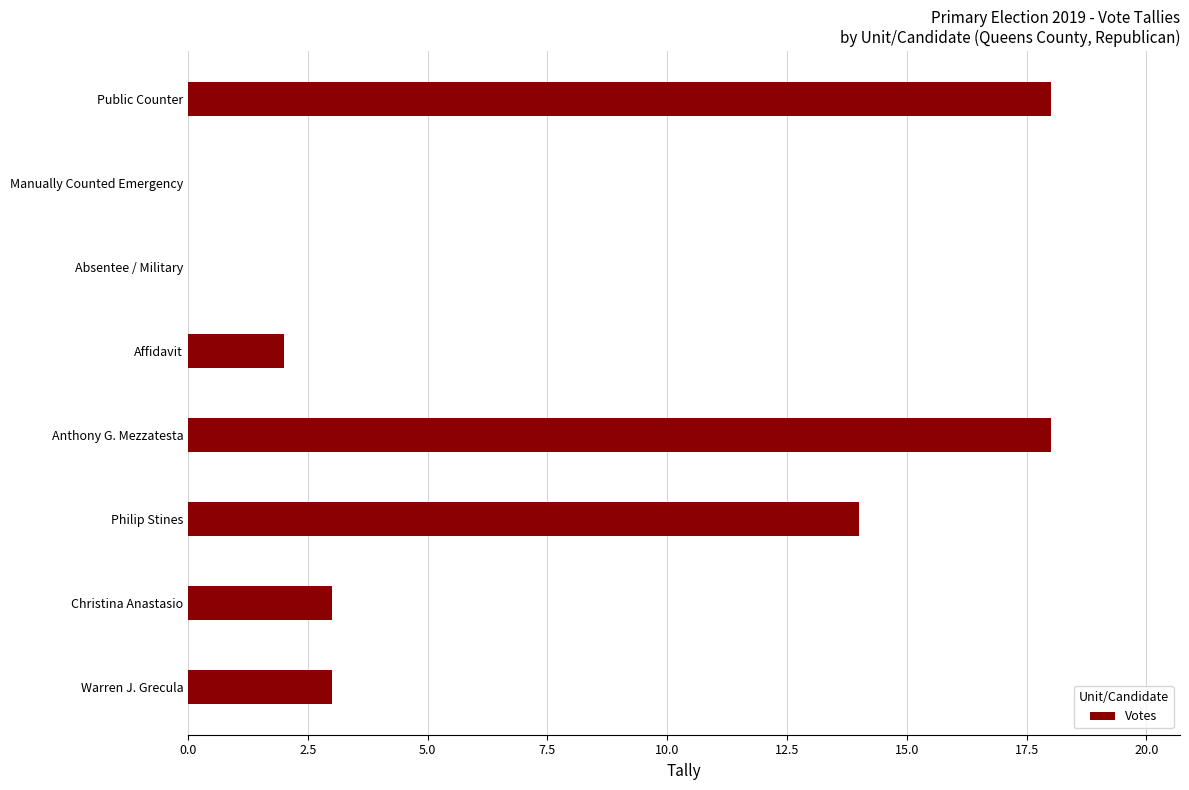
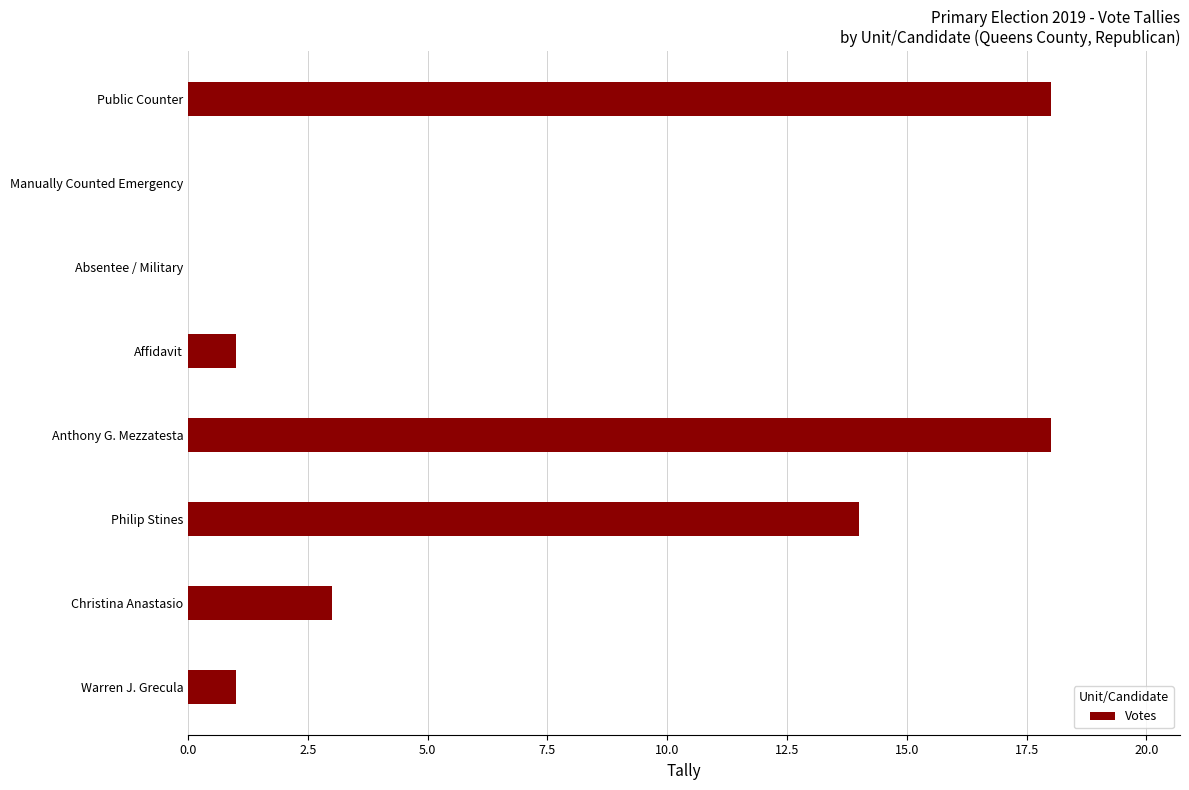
Affidavit: 2 -> 1
Warren J. Grecula: 3 -> 1
